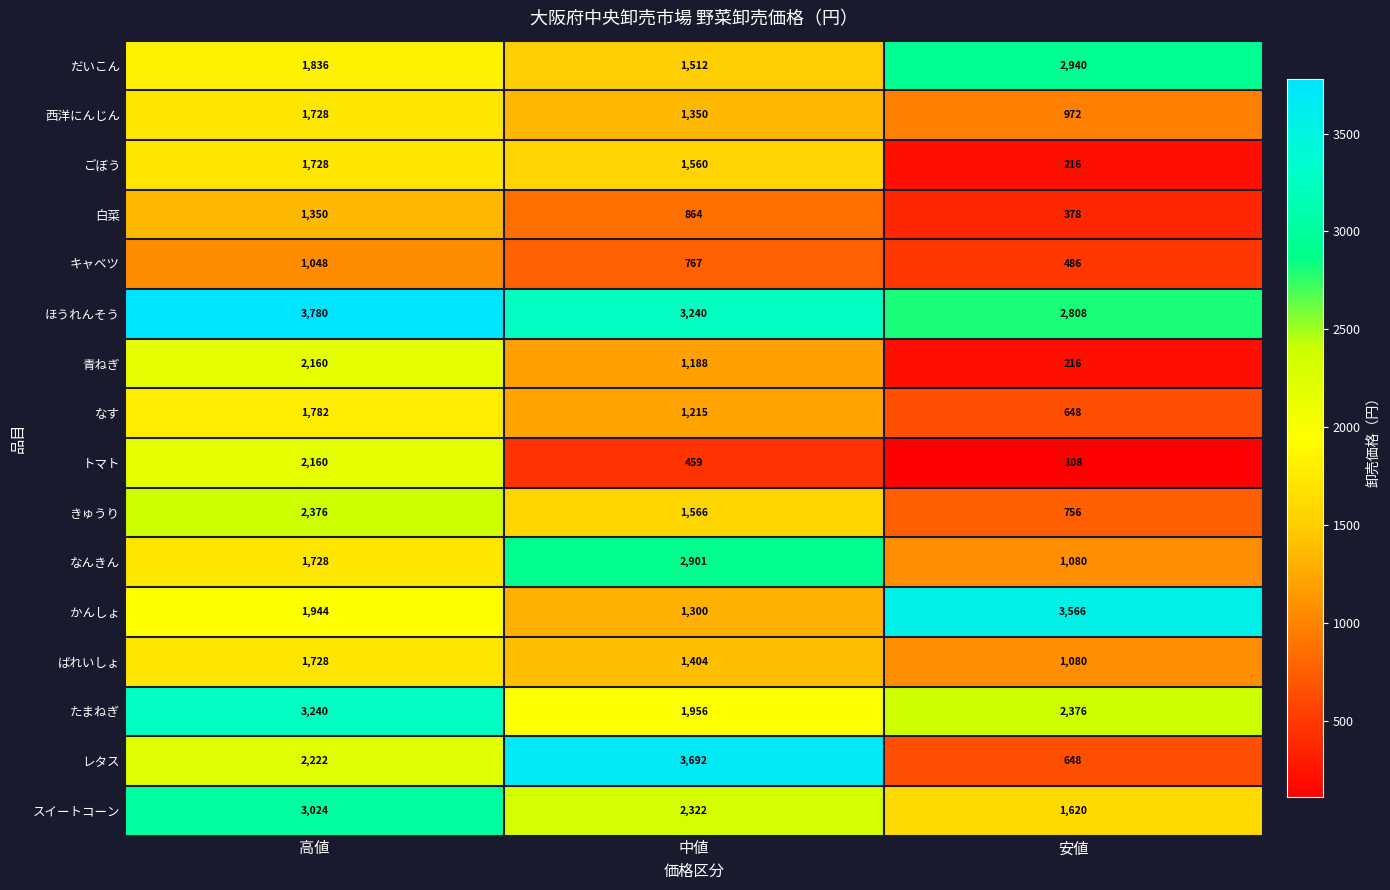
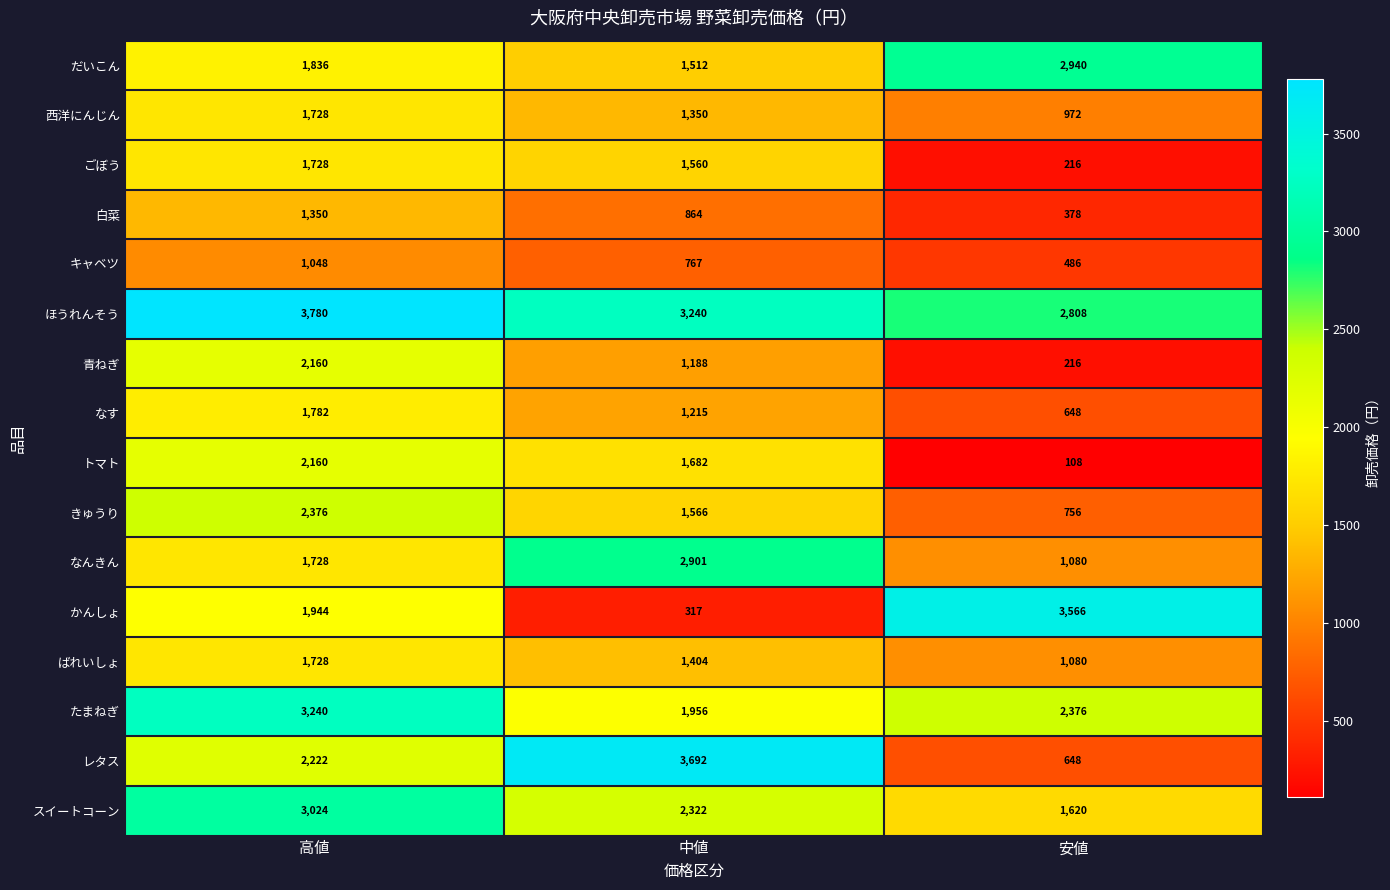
トマト, 中値: 459 -> 1,682
かんしょ, 中値: 1,300 -> 317
